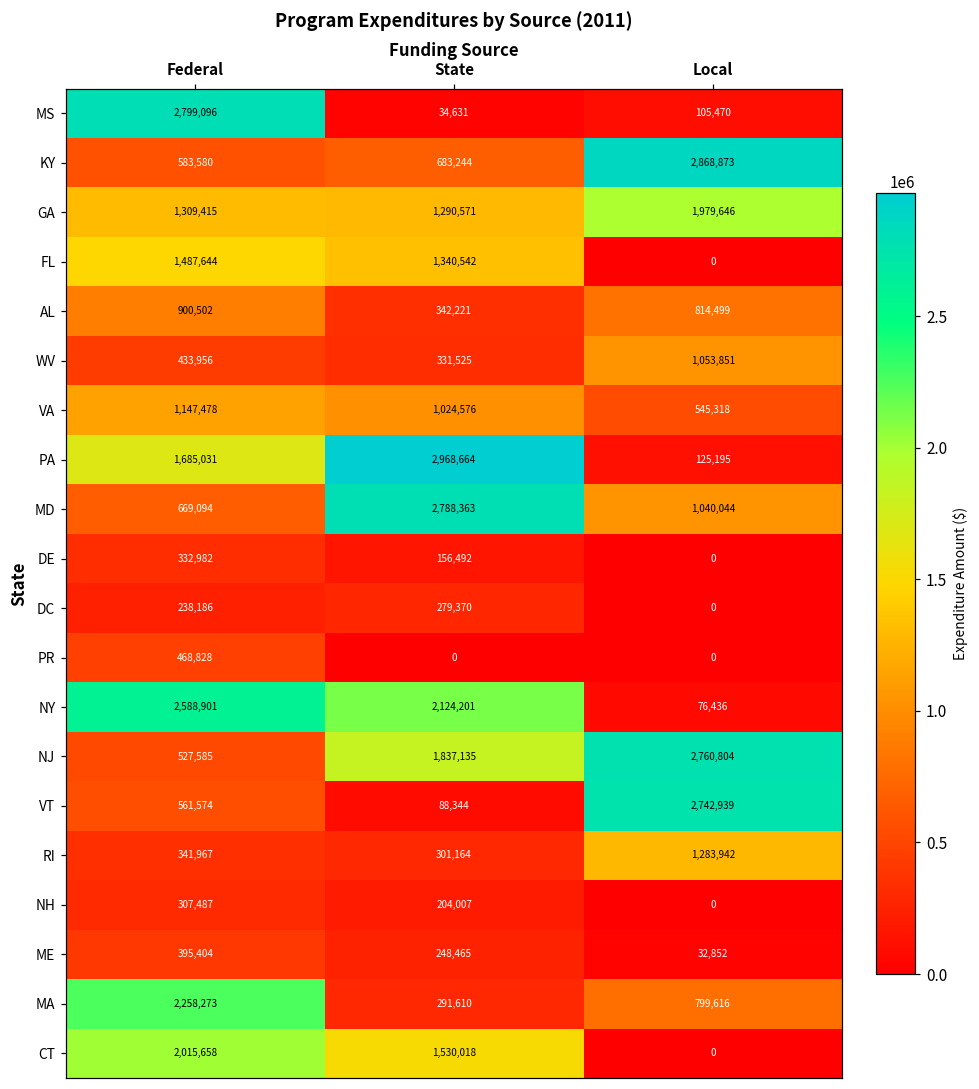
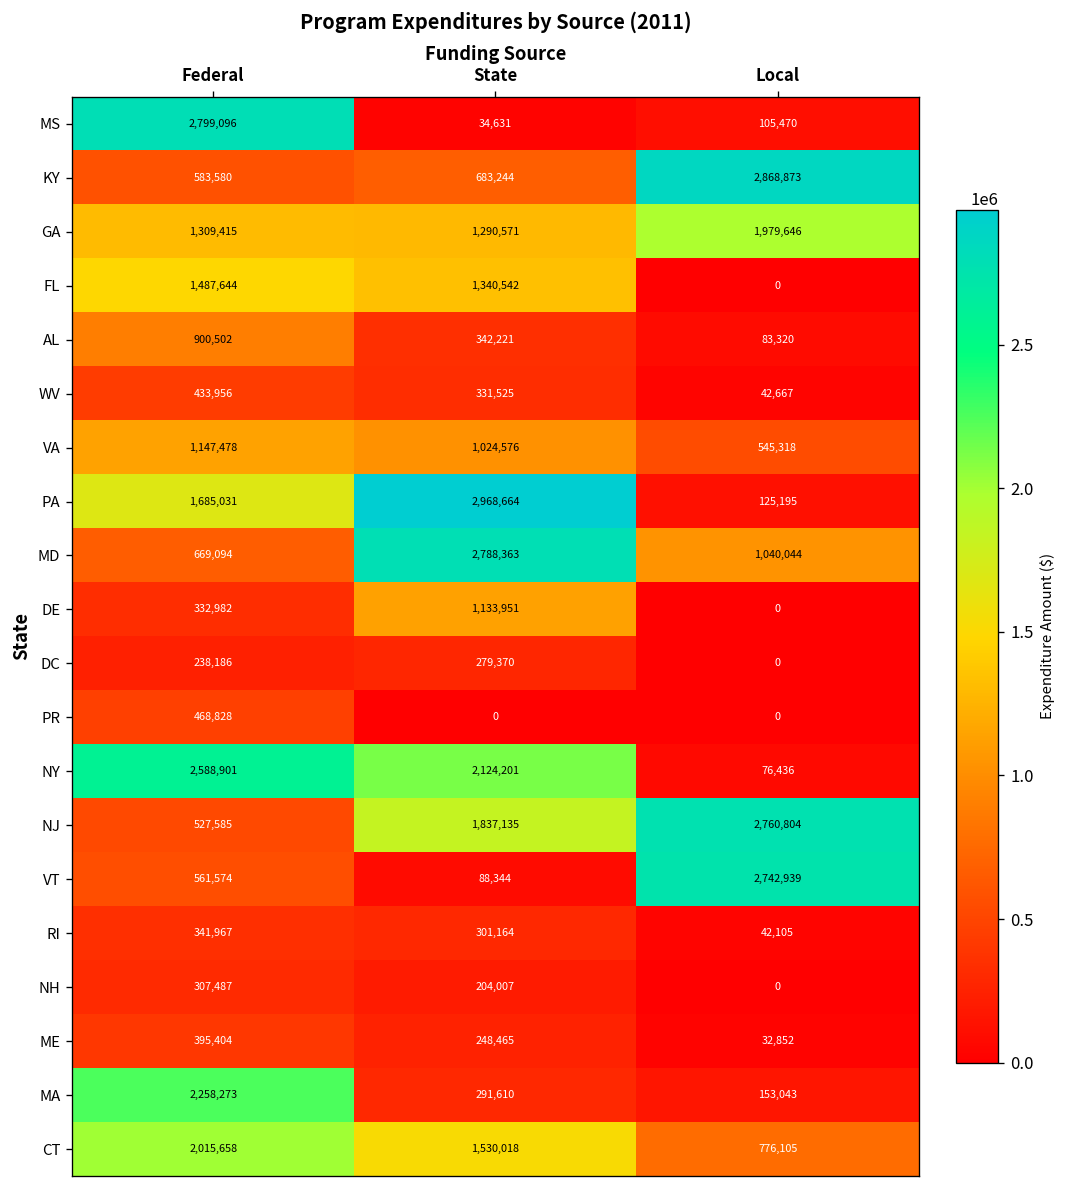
AL, Local: 814,499 -> 83,320
WV, Local: 1,053,851 -> 42,667
DE, State: 156,492 -> 1,133,951
RI, Local: 1,283,942 -> 42,105
MA, Local: 799,616 -> 153,043
CT, Local: 0 -> 776,105
